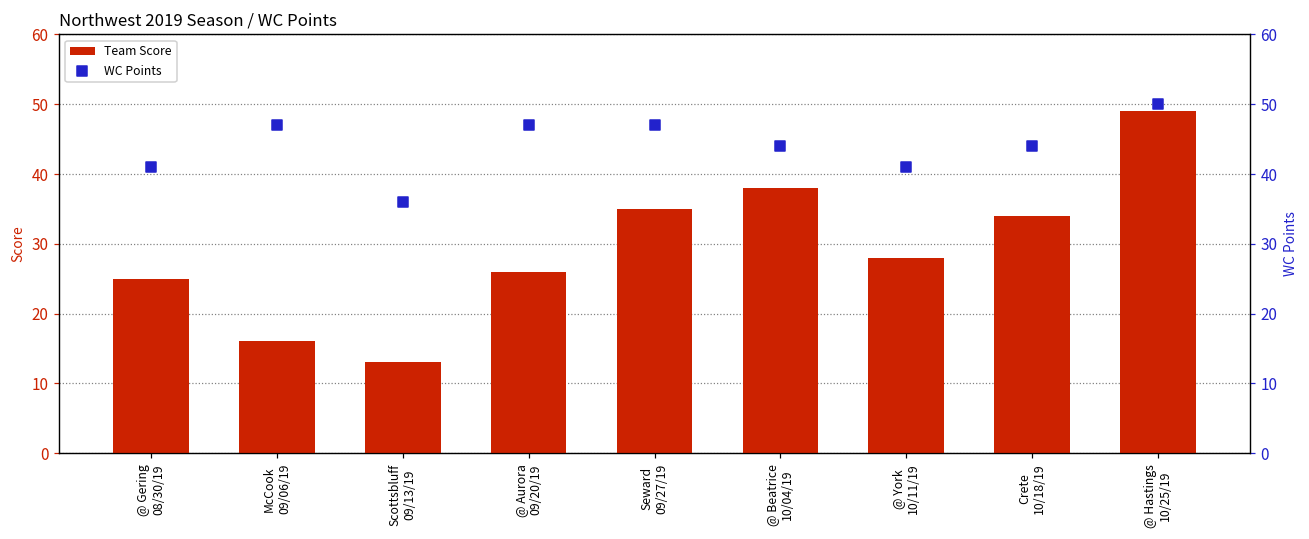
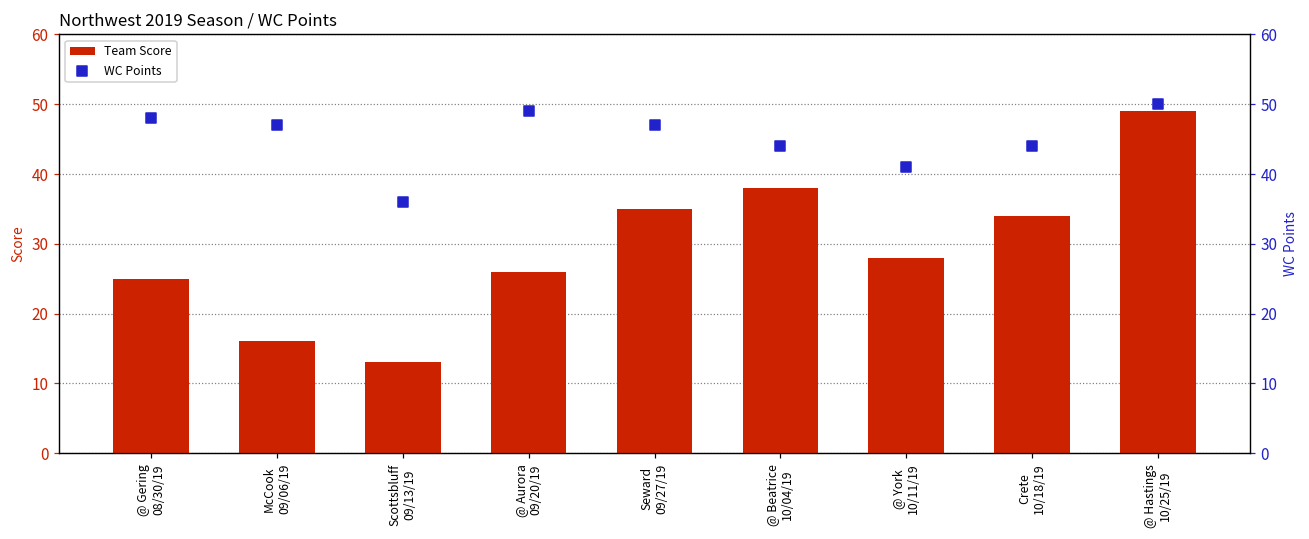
WC Points, @ Gering 08/30/19: 41 -> 48
WC Points, @ Aurora 09/20/19: 47 -> 49
